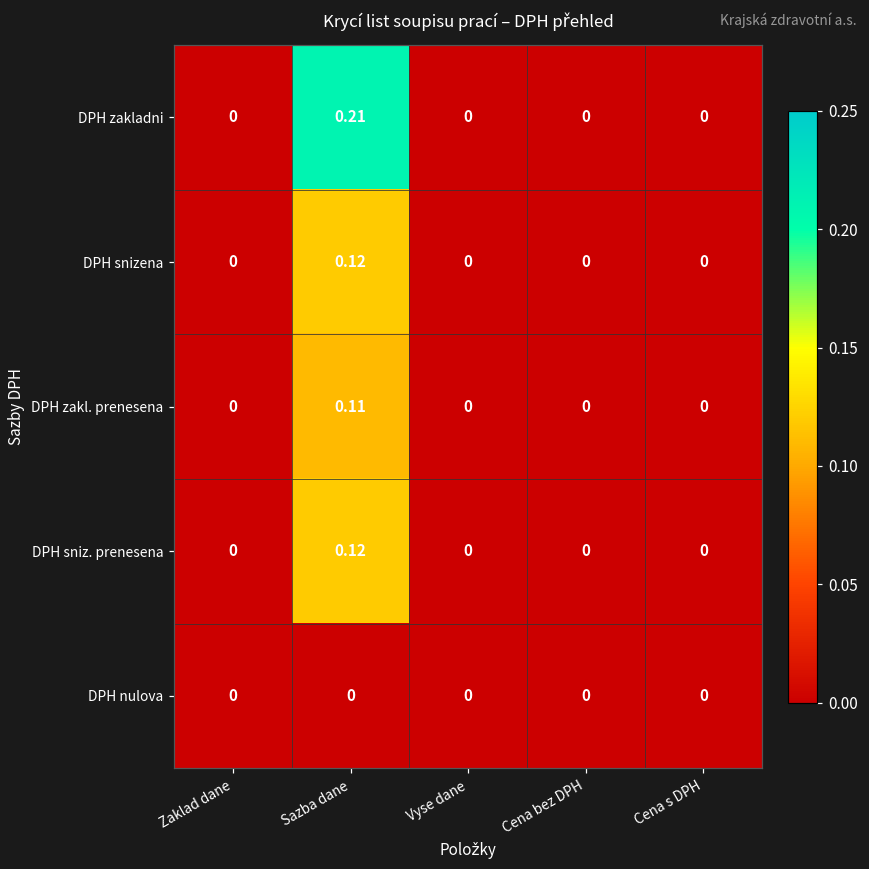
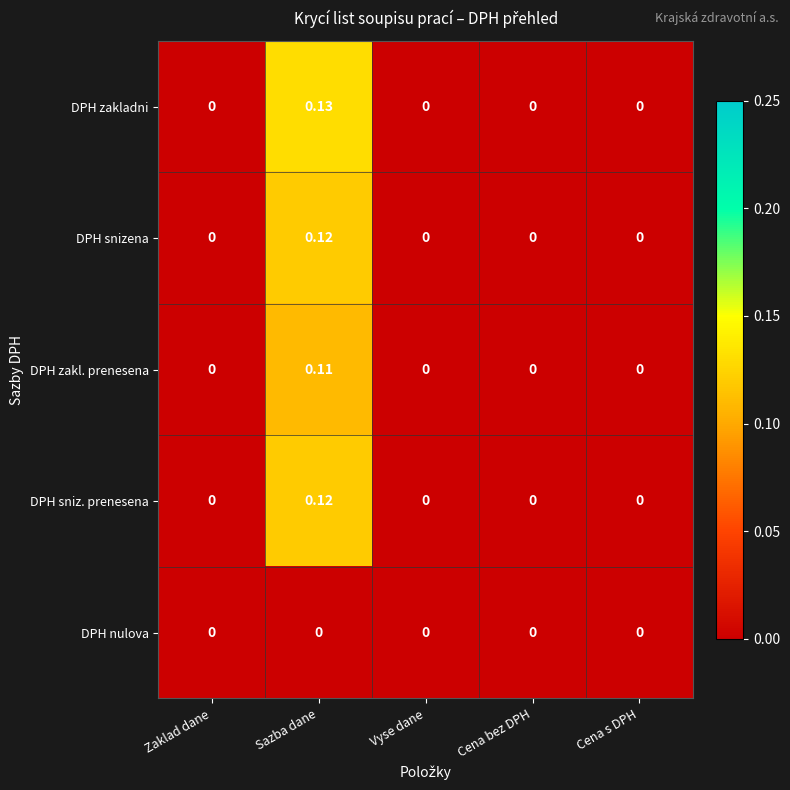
DPH zakladni, Sazba dane: 0.21 -> 0.13
